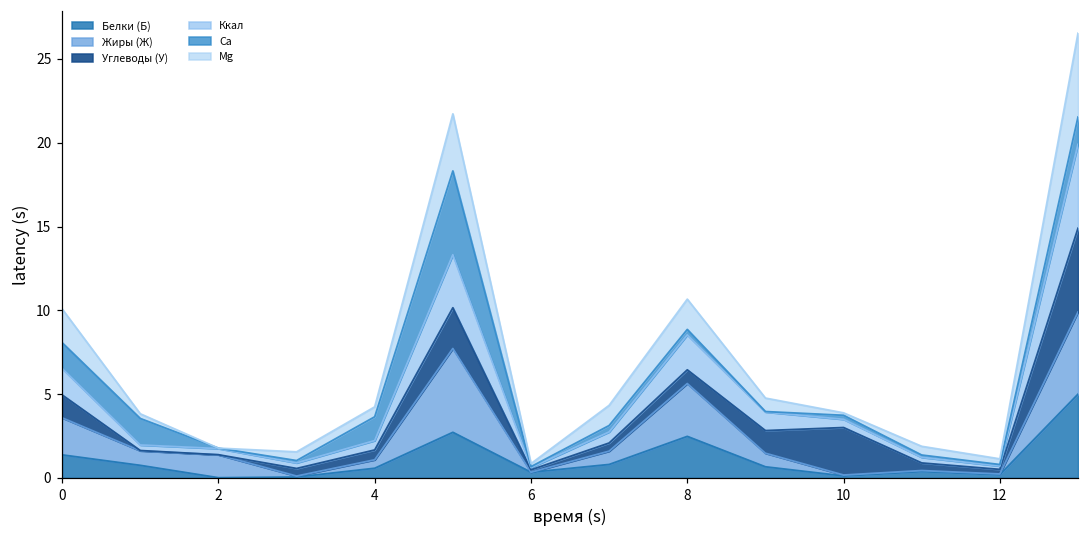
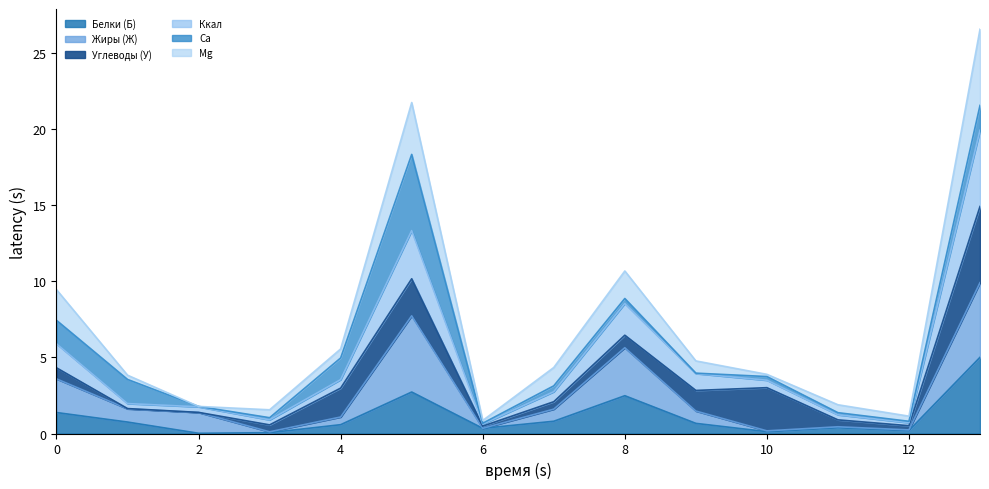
Углеводы (У), 0: 1.4 -> 0.7
Углеводы (У), 4: 0.6 -> 1.9
